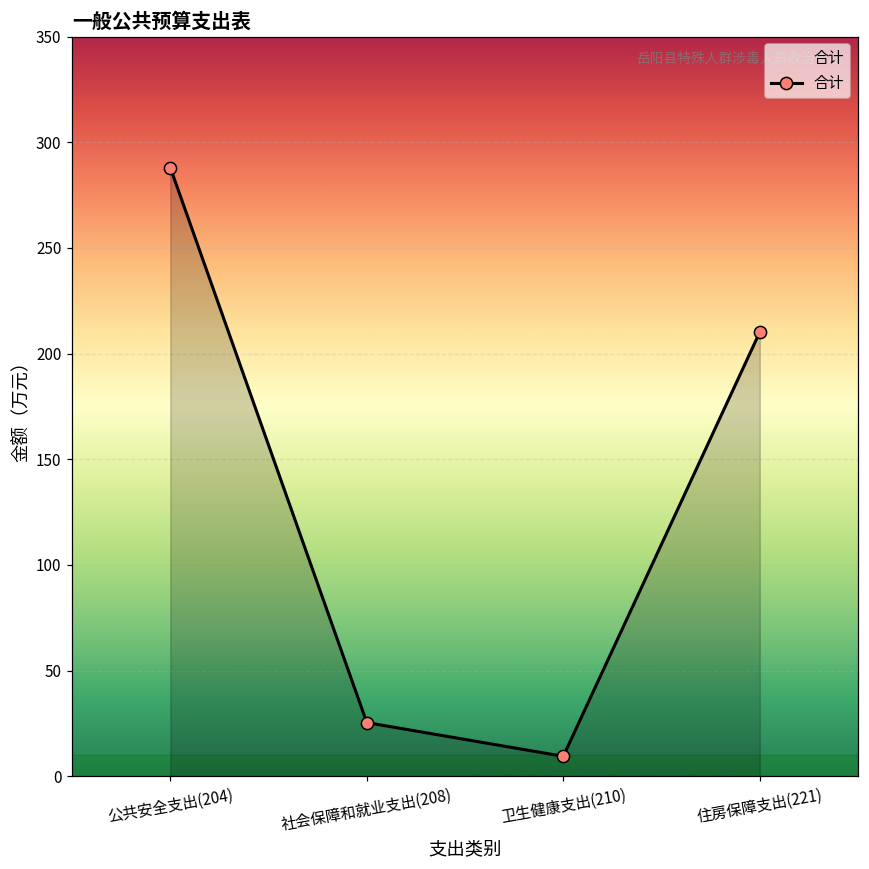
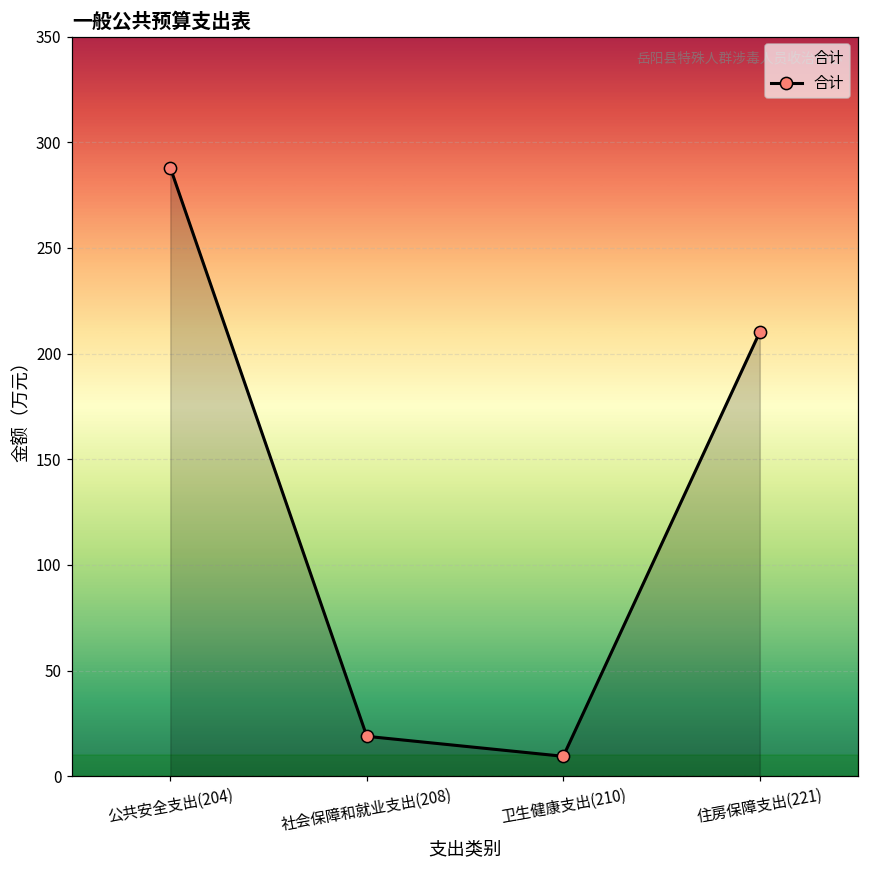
社会保障和就业支出(208): 25 -> 19
